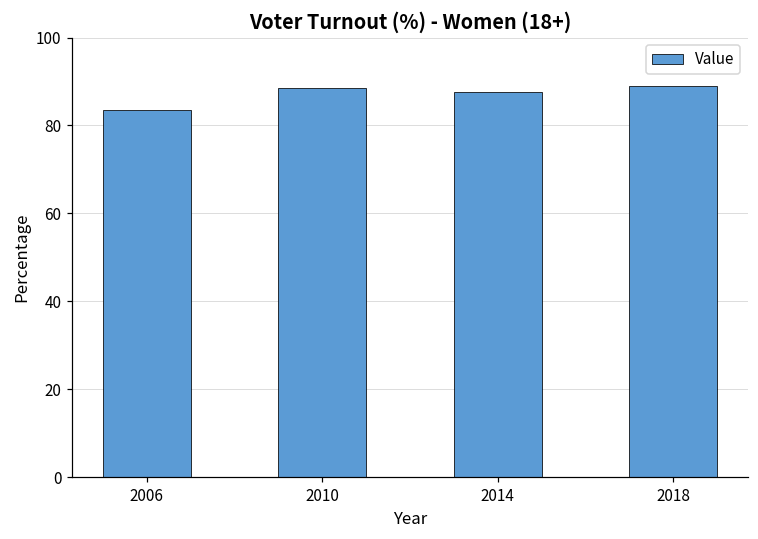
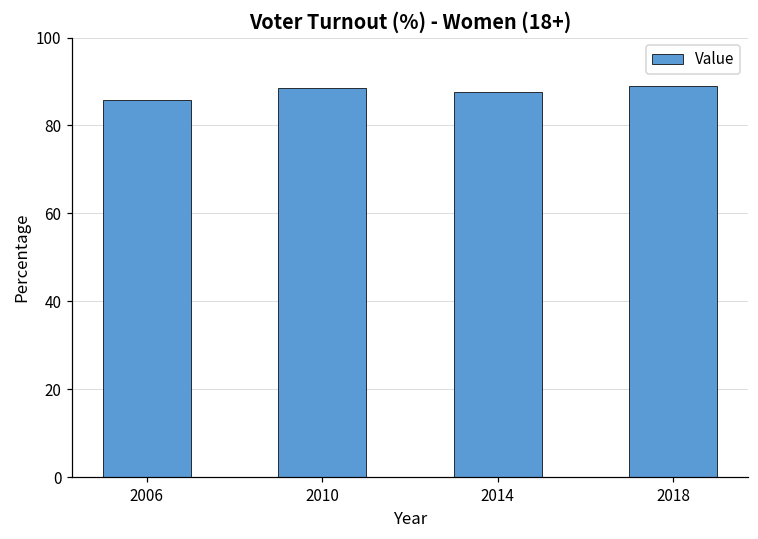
2006: 84 -> 86
